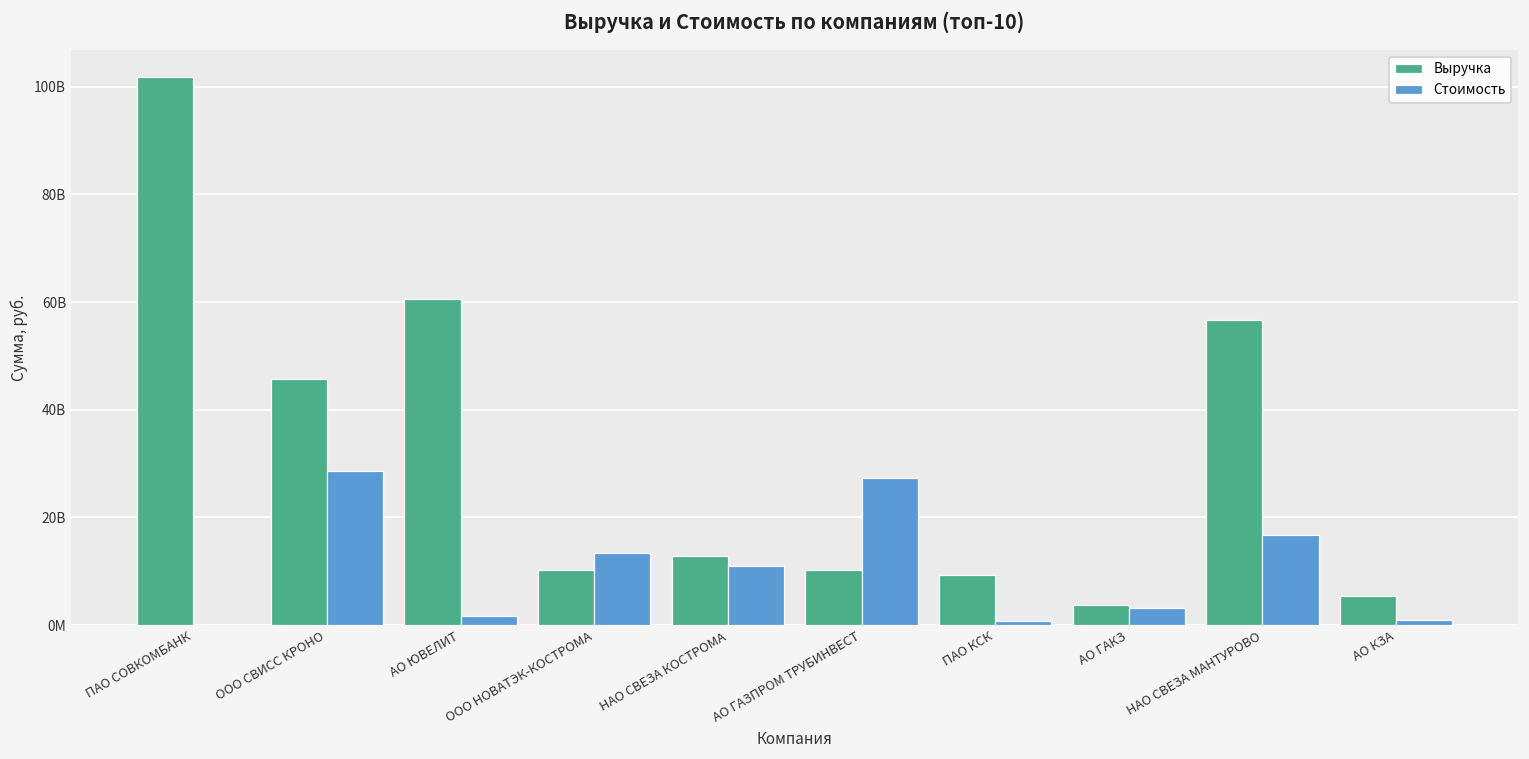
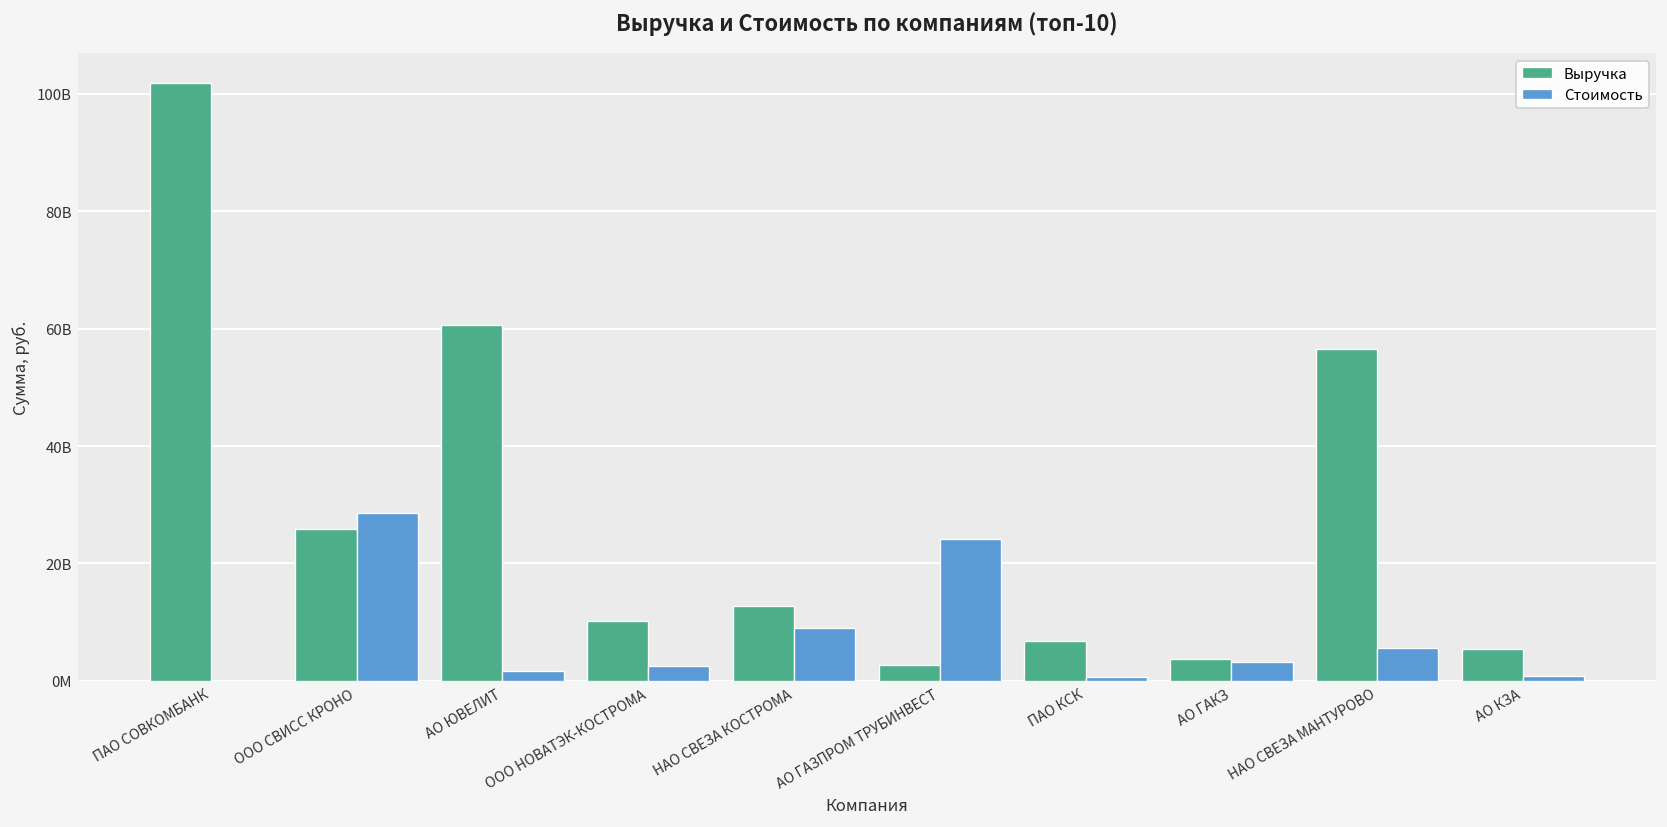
Выручка, ООО СВИСС КРОНО: 46000000000 -> 26000000000
Стоимость, ООО НОВАТЭК-КОСТРОМА: 13000000000 -> 3000000000
Стоимость, НАО СВЕЗА КОСТРОМА: 11000000000 -> 9000000000
Выручка, АО ГАЗПРОМ ТРУБИНВЕСТ: 10000000000 -> 3000000000
Стоимость, АО ГАЗПРОМ ТРУБИНВЕСТ: 27000000000 -> 24000000000
Выручка, ПАО КСК: 9000000000 -> 7000000000
Стоимость, НАО СВЕЗА МАНТУРОВО: 17000000000 -> 6000000000
